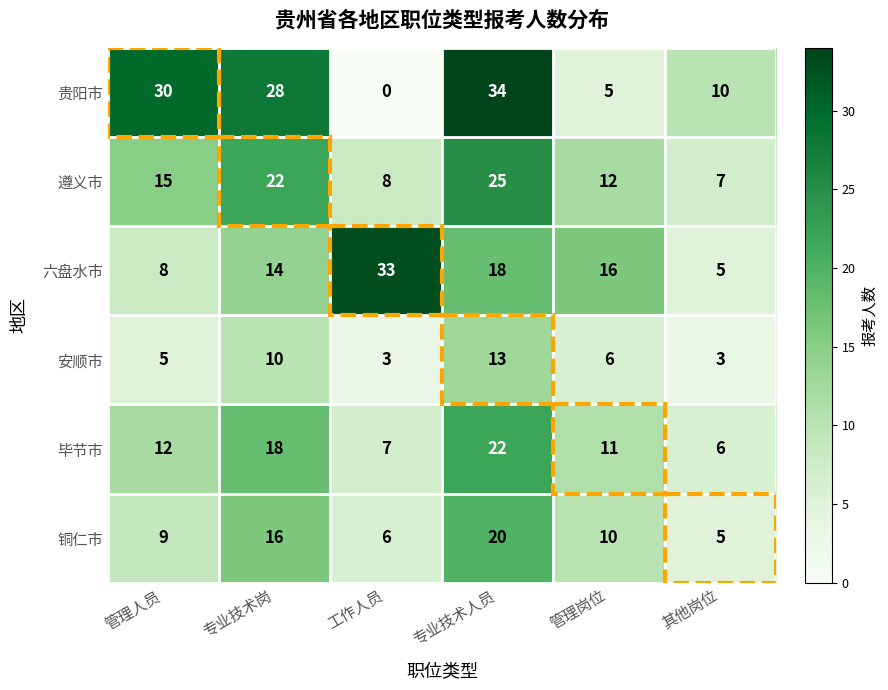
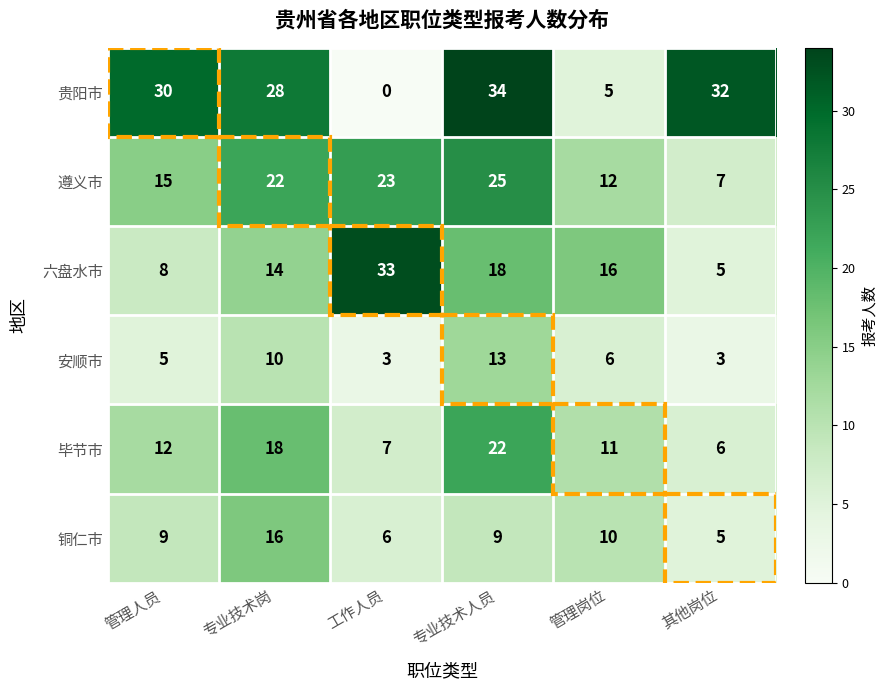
贵阳市, 其他岗位: 10 -> 32
遵义市, 工作人员: 8 -> 23
铜仁市, 专业技术人员: 20 -> 9
